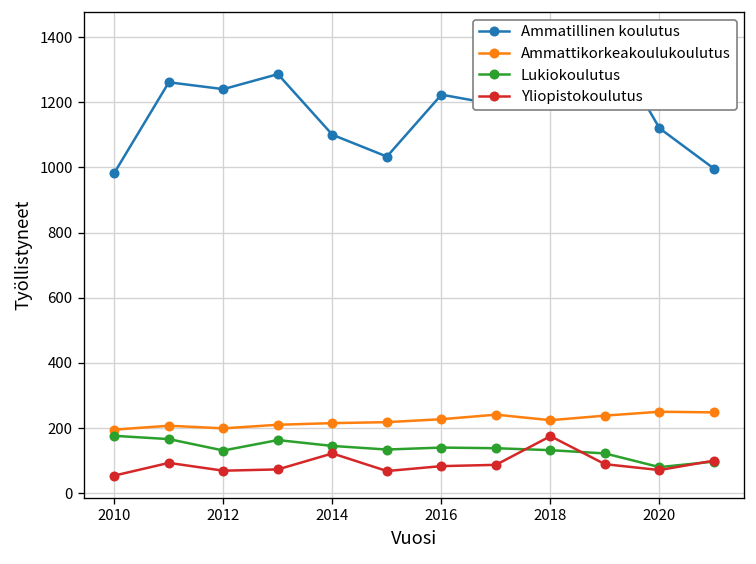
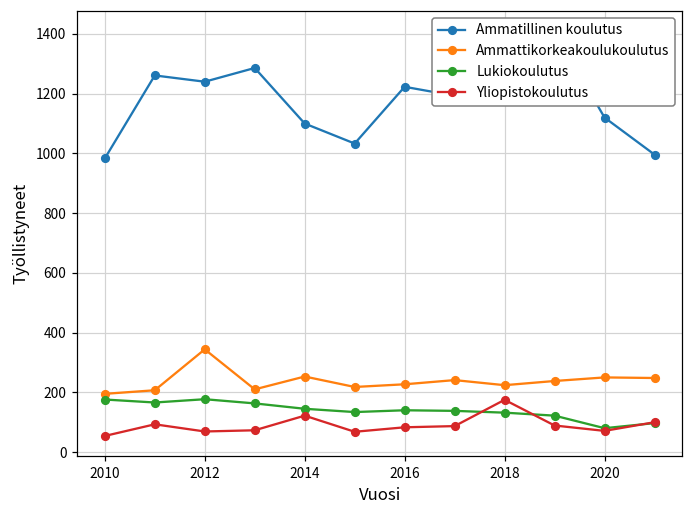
Ammattikorkeakoulukoulutus, 2012: 200 -> 340
Lukiokoulutus, 2012: 130 -> 180
Ammattikorkeakoulukoulutus, 2014: 220 -> 250
